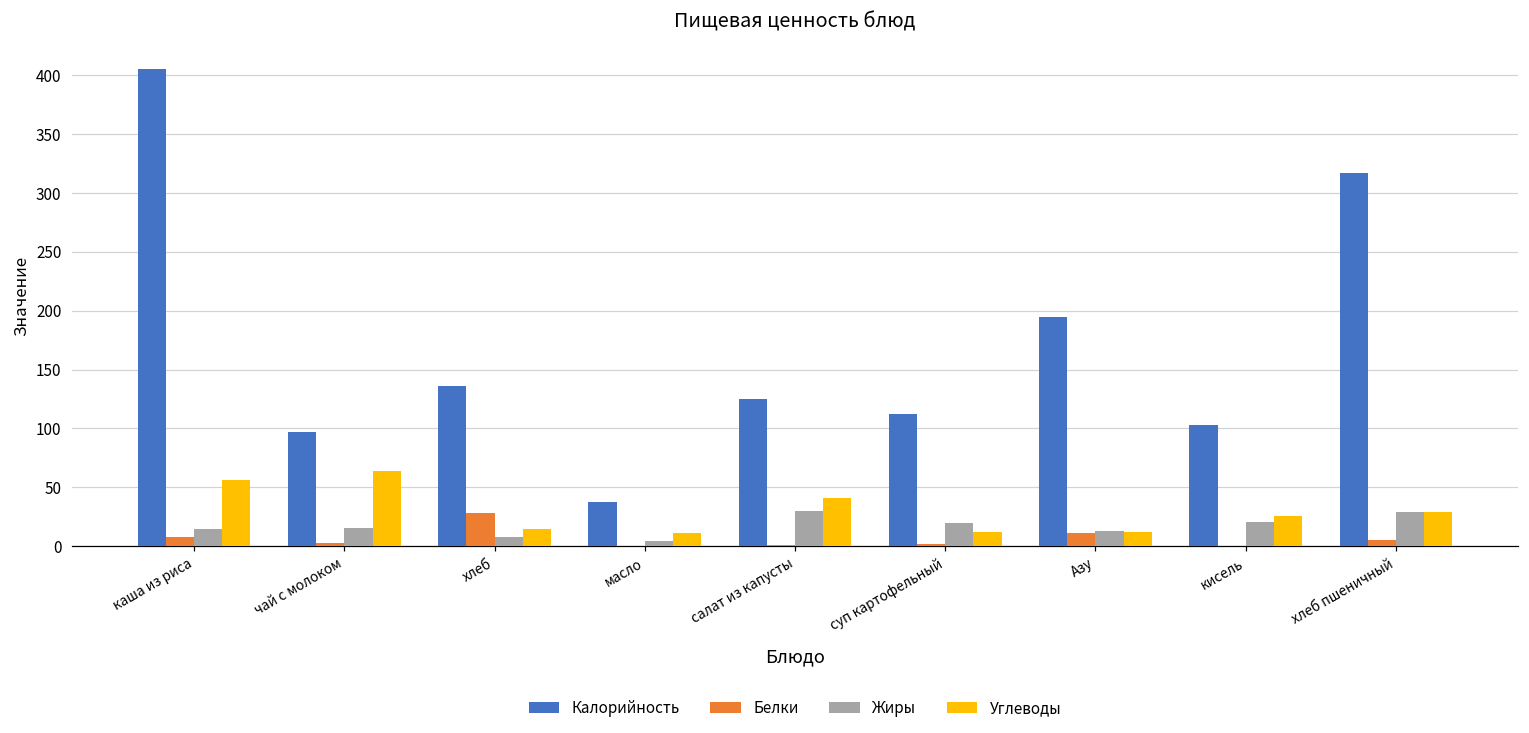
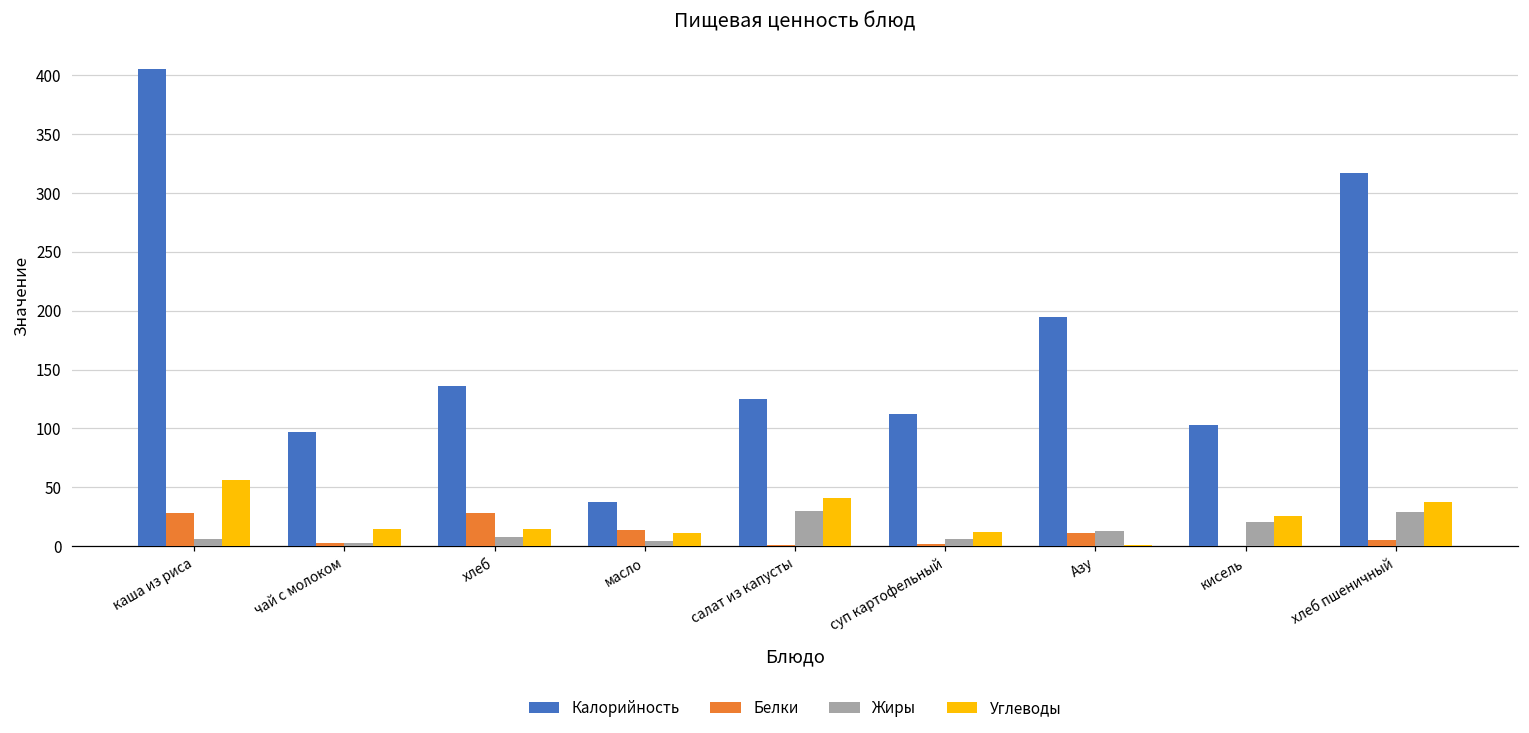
Белки, каша из риса: 8 -> 28
Жиры, каша из риса: 14 -> 6
Жиры, чай с молоком: 15 -> 3
Углеводы, чай с молоком: 64 -> 14
Белки, масло: 0 -> 14
Жиры, суп картофельный: 20 -> 6
Углеводы, Азу: 12 -> 1
Углеводы, хлеб пшеничный: 29 -> 37
